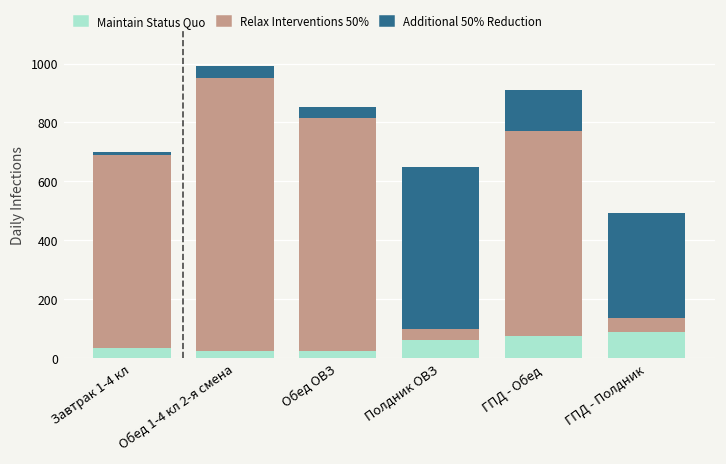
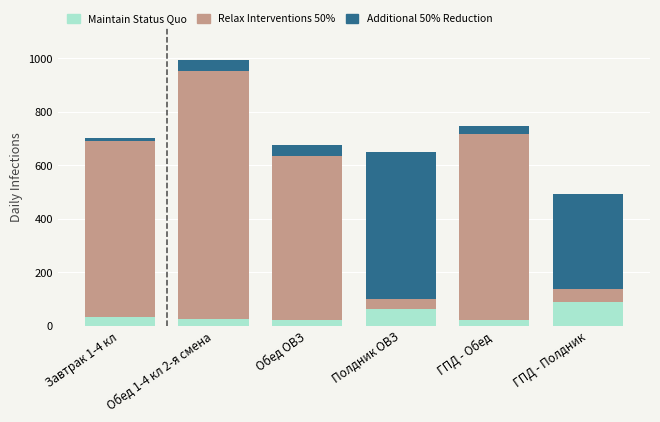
Relax Interventions 50%, Обед ОВЗ: 790 -> 610
Maintain Status Quo, ГПД - Обед: 70 -> 20
Additional 50% Reduction, ГПД - Обед: 140 -> 30
